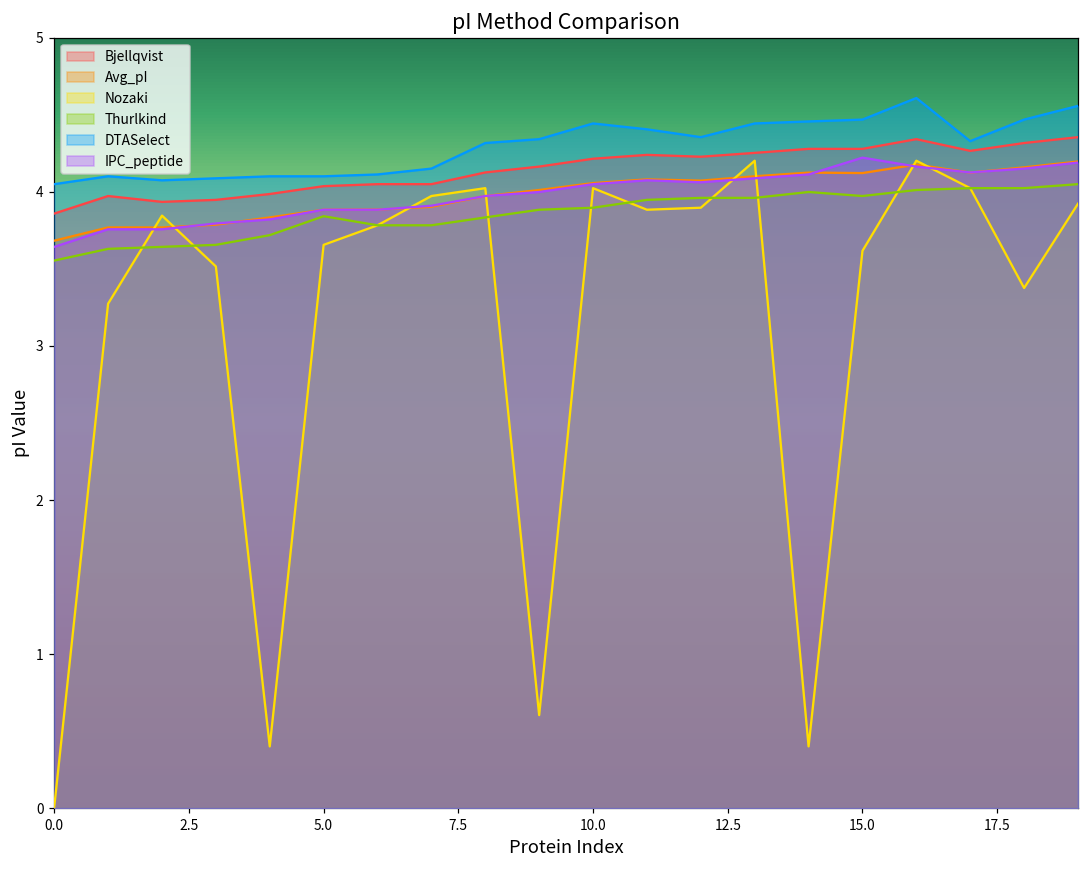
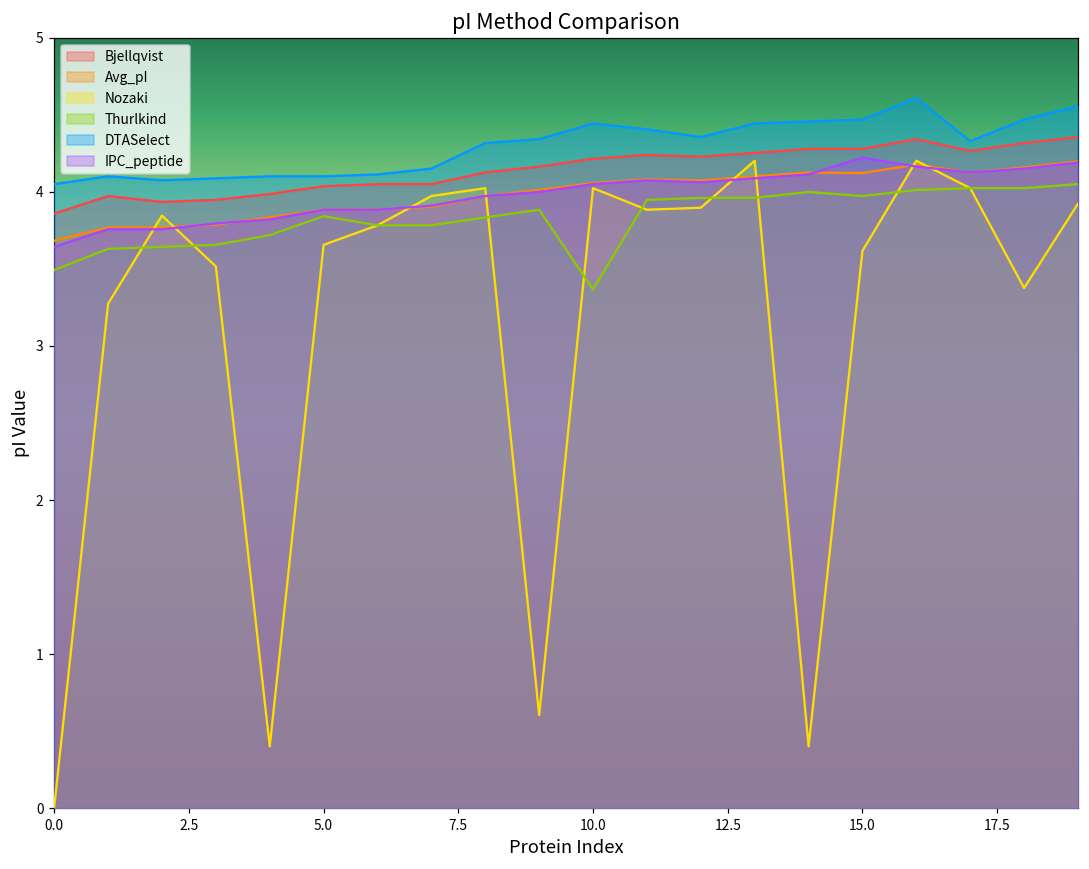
Thurlkind, 0.0: 3.55 -> 3.49
Thurlkind, 10.0: 3.90 -> 3.37
